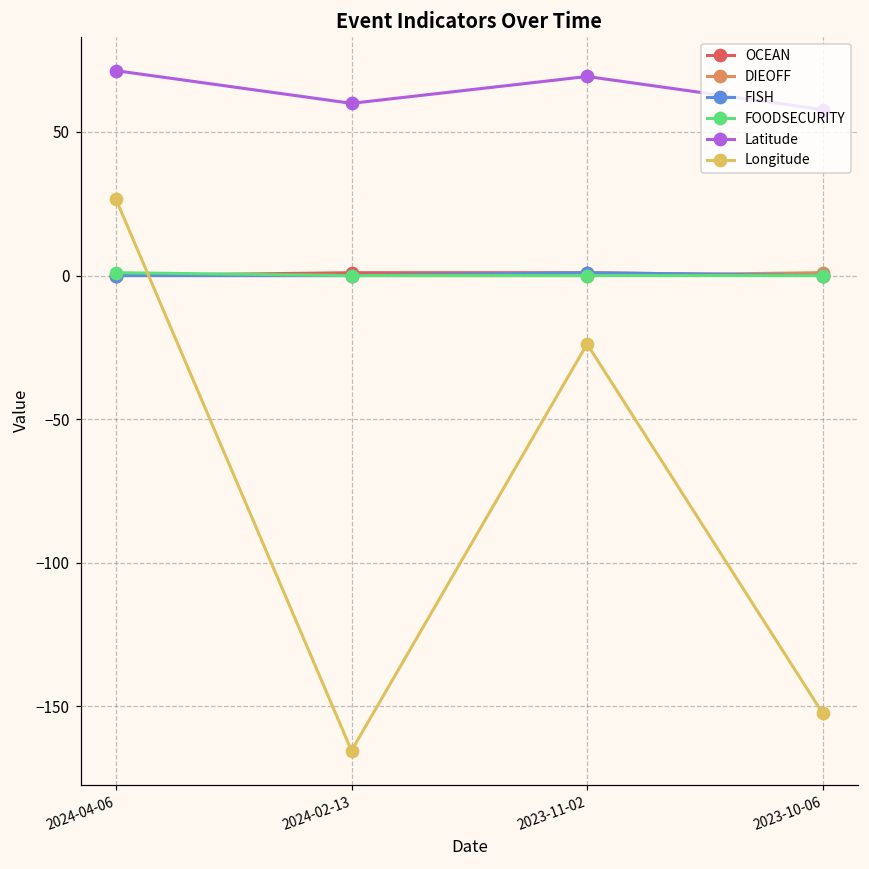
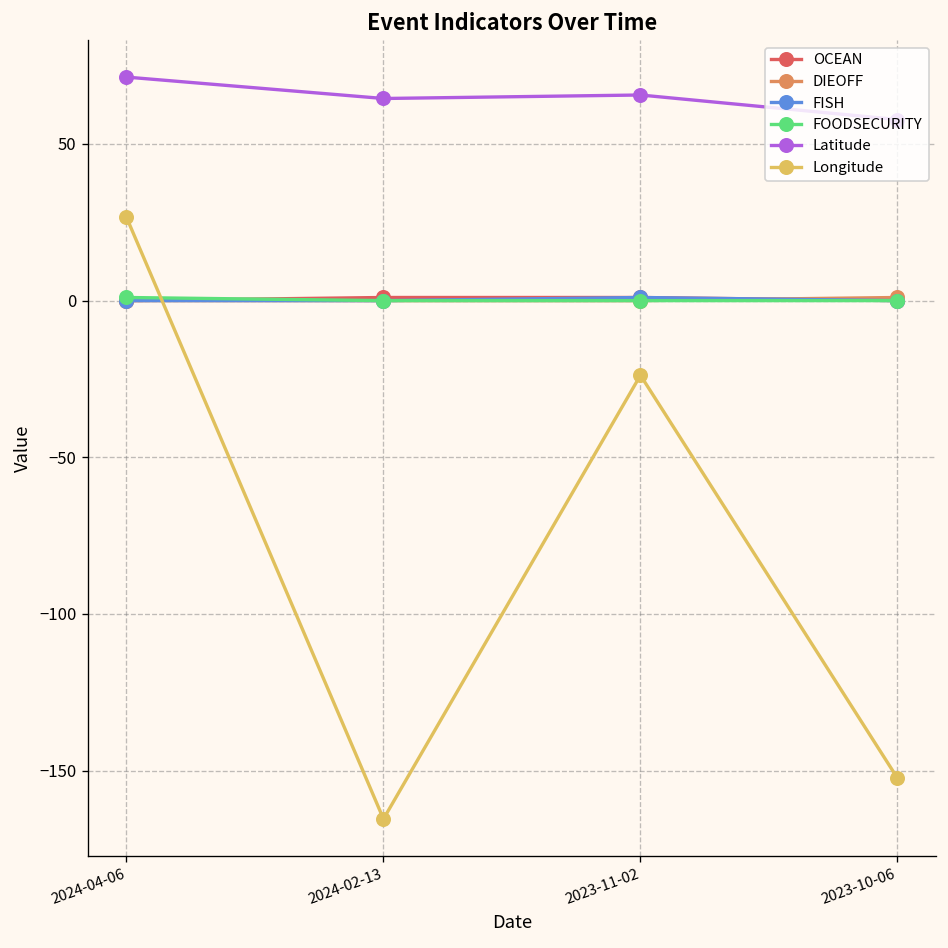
Latitude, 2024-02-13: 60 -> 65
Latitude, 2023-11-02: 69 -> 66
